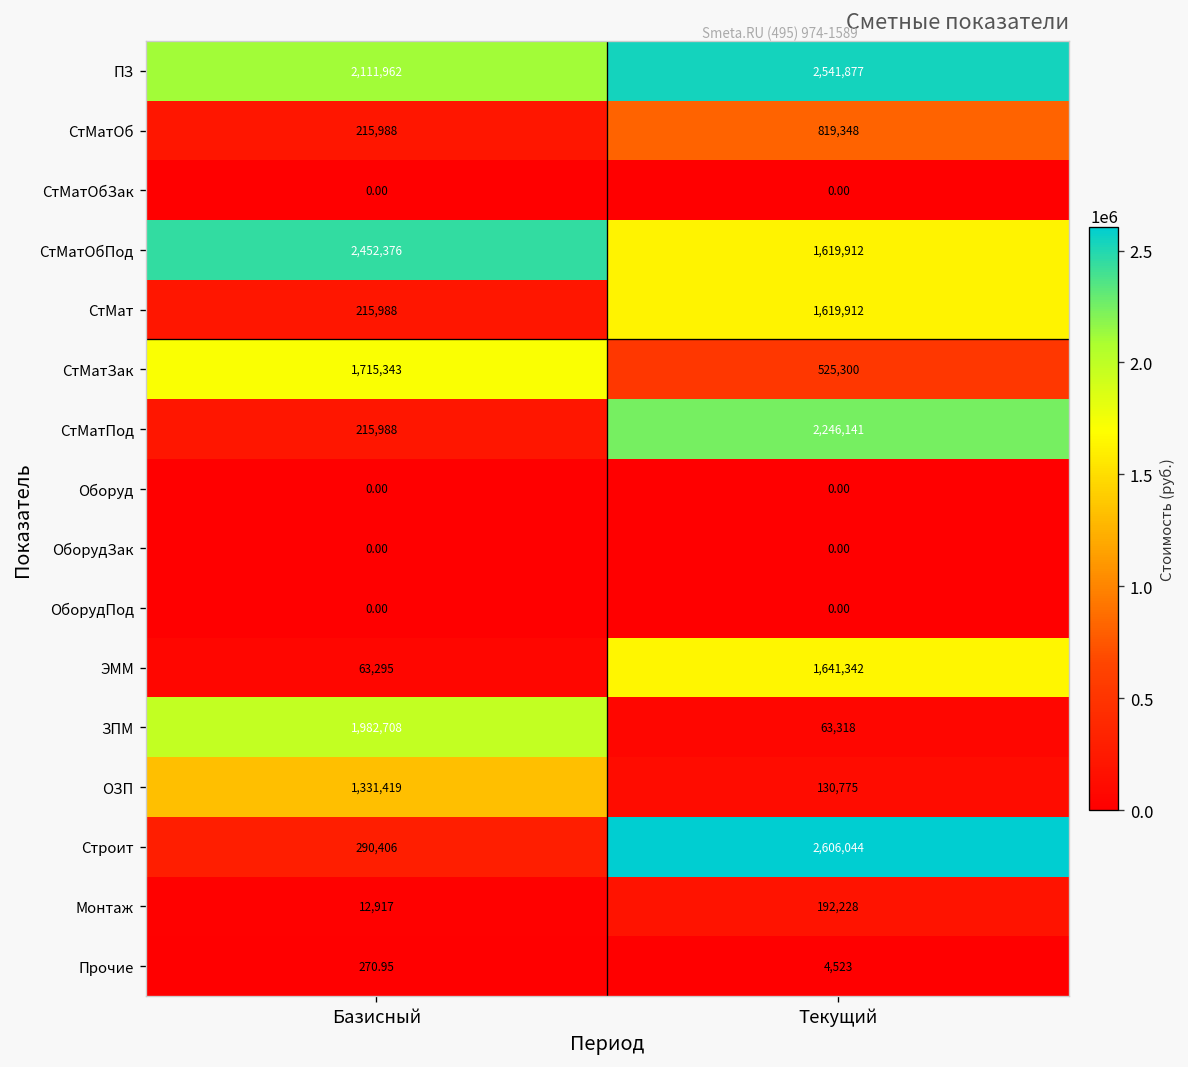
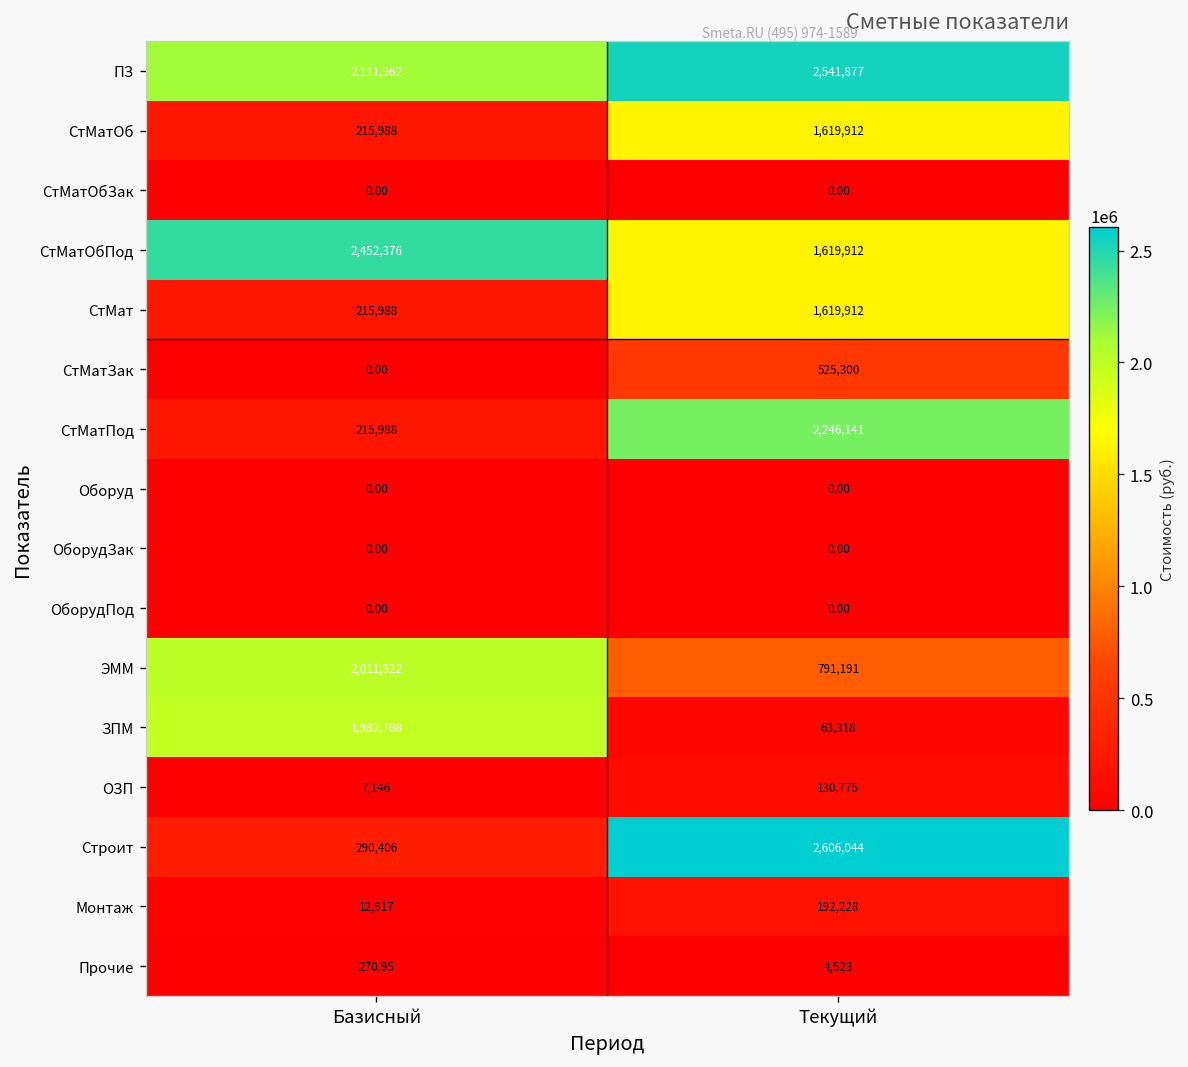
СтМатОб, Текущий: 819,348 -> 1,619,912
СтМатЗак, Базисный: 1,715,343 -> 0.00
ЭММ, Базисный: 63,295 -> 2,011,922
ЭММ, Текущий: 1,641,342 -> 791,191
ОЗП, Базисный: 1,331,419 -> 7,146
